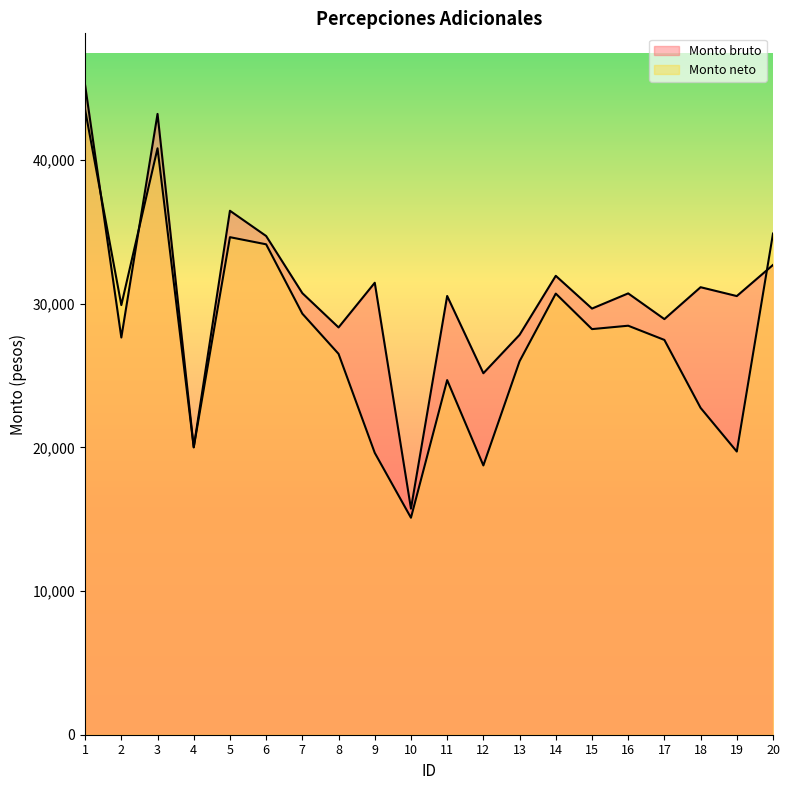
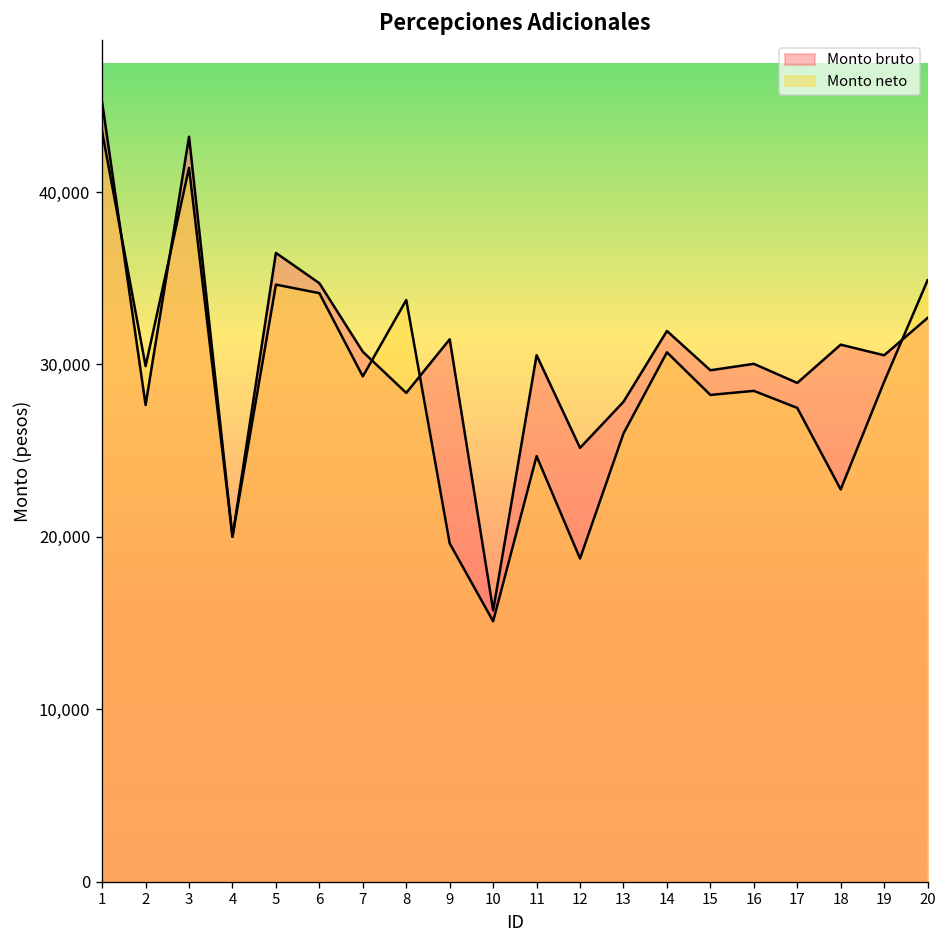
Monto neto, 3: 40,800 -> 41,400
Monto neto, 8: 26,500 -> 33,700
Monto bruto, 16: 30,700 -> 30,000
Monto neto, 19: 19,700 -> 29,000
